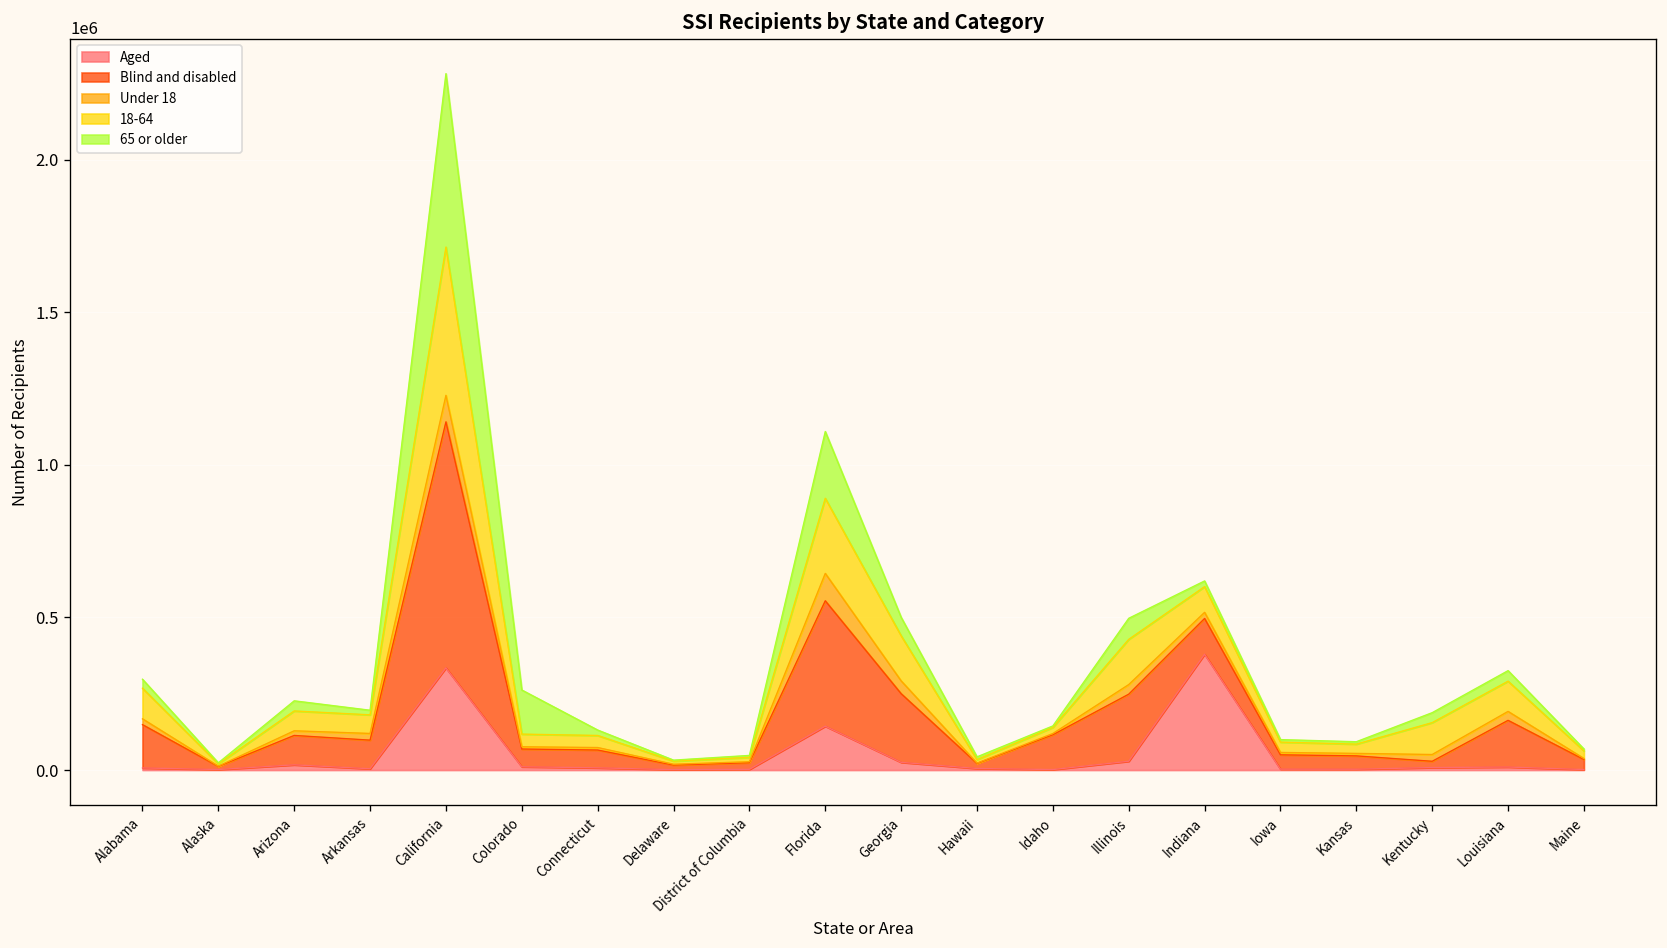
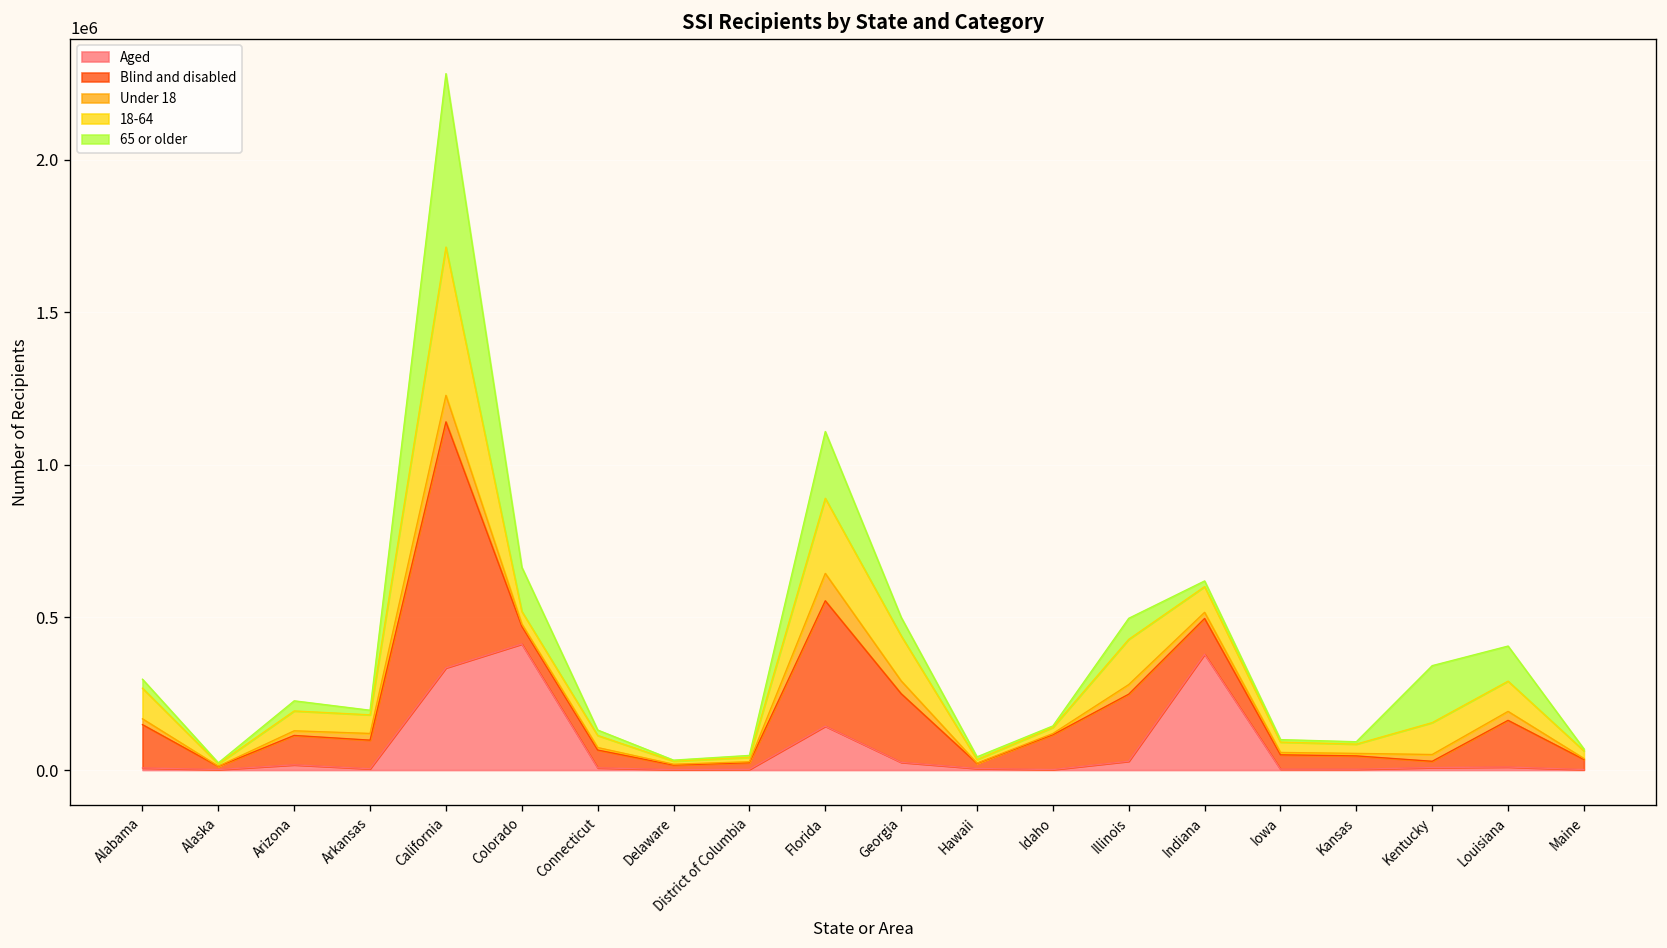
Aged, Colorado: 10000 -> 410000
65 or older, Kentucky: 30000 -> 190000
65 or older, Louisiana: 30000 -> 120000
